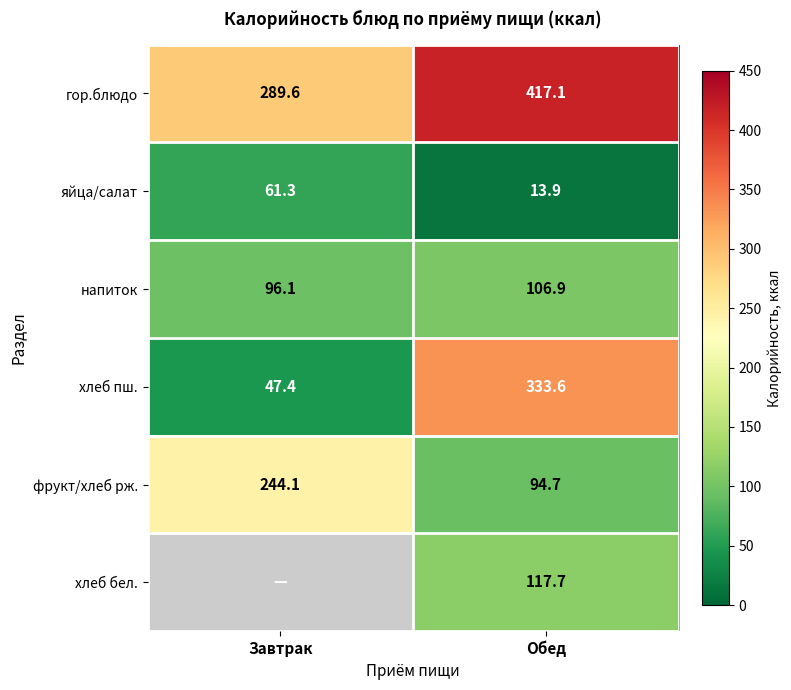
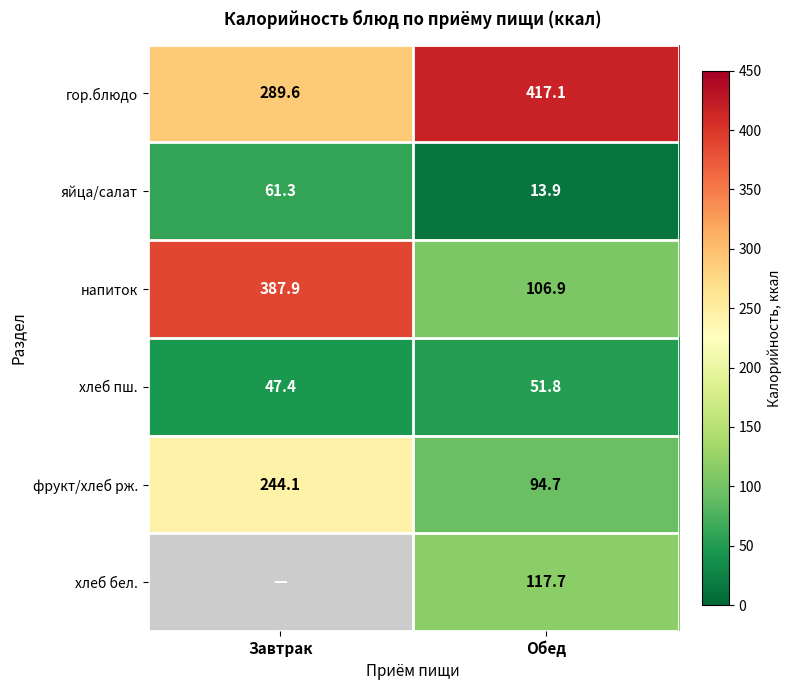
напиток, Завтрак: 96.1 -> 387.9
хлеб пш., Обед: 333.6 -> 51.8
